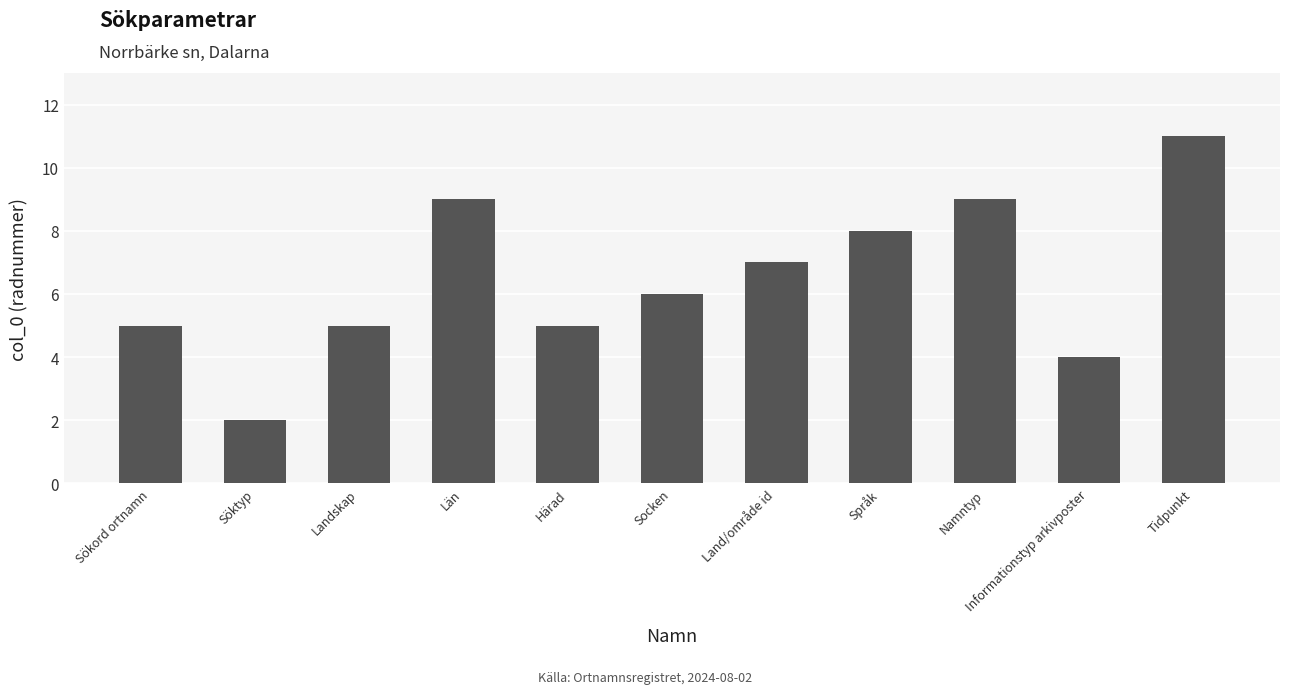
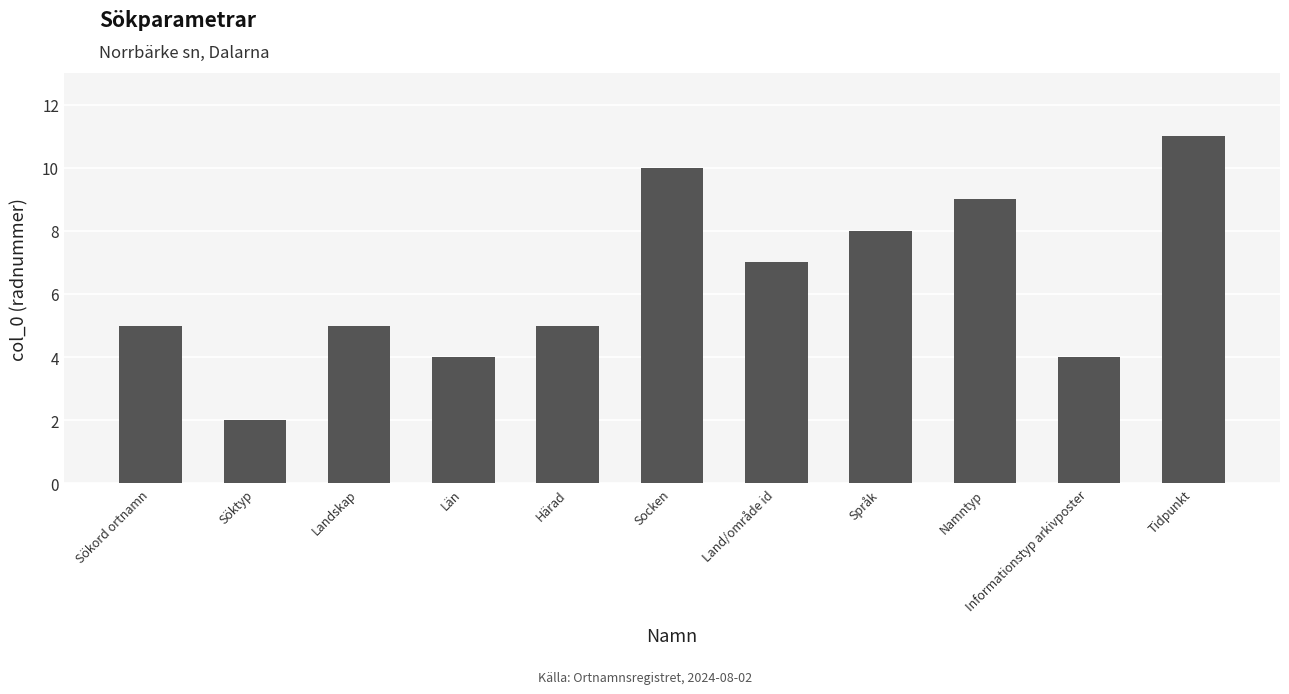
Län: 9 -> 4
Socken: 6 -> 10
